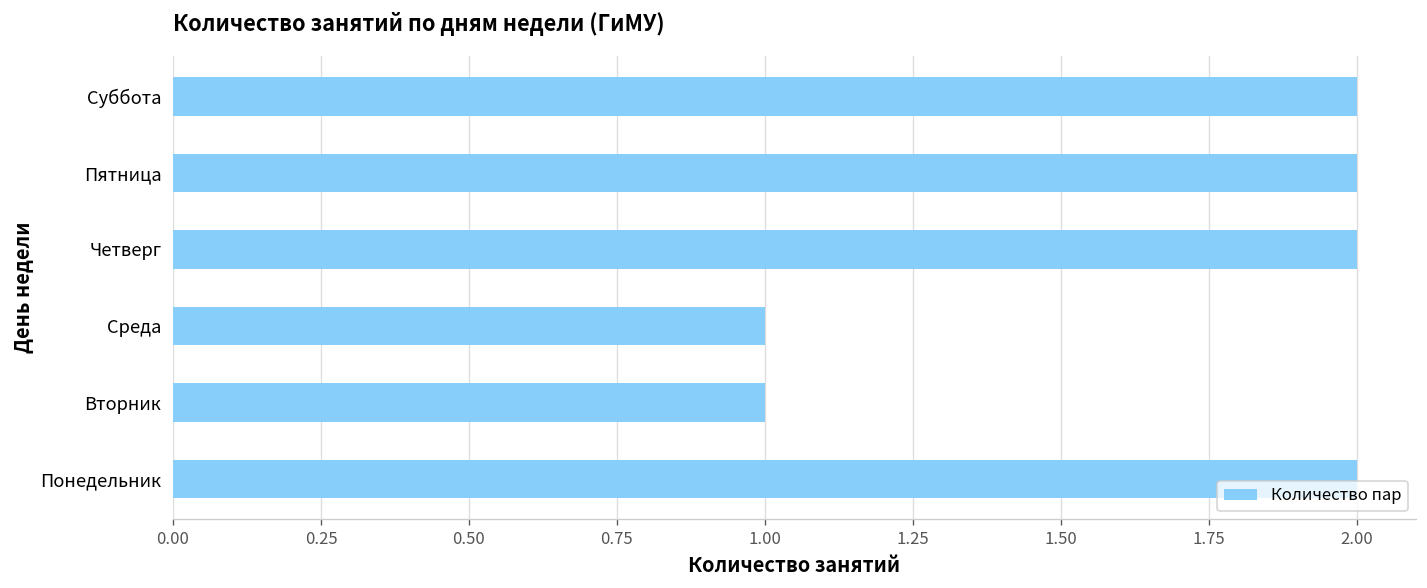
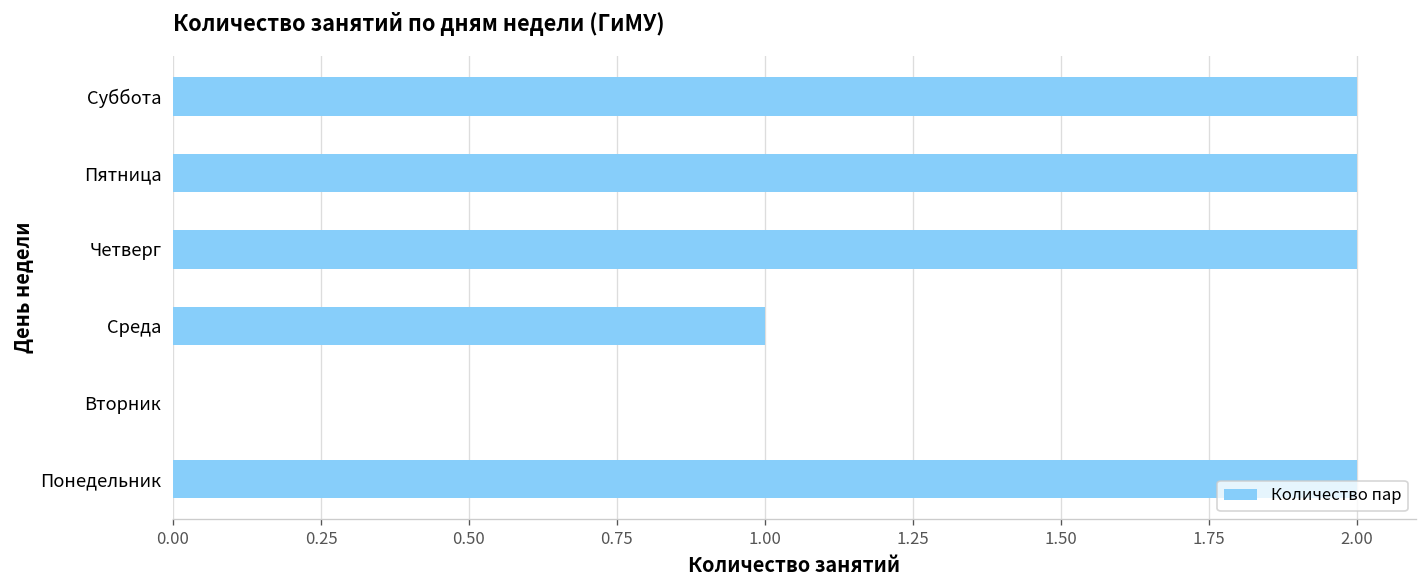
Вторник: 1 -> 0
